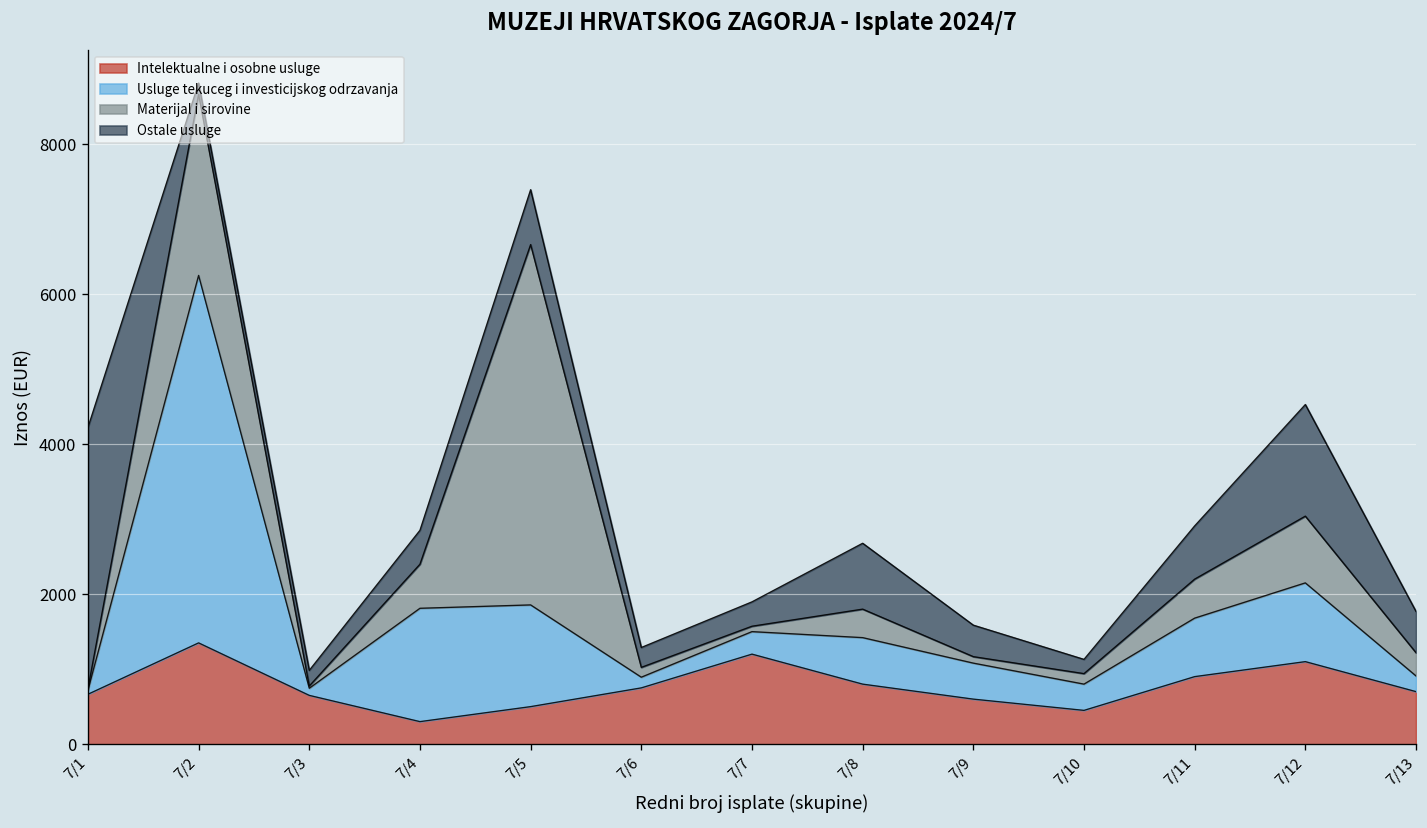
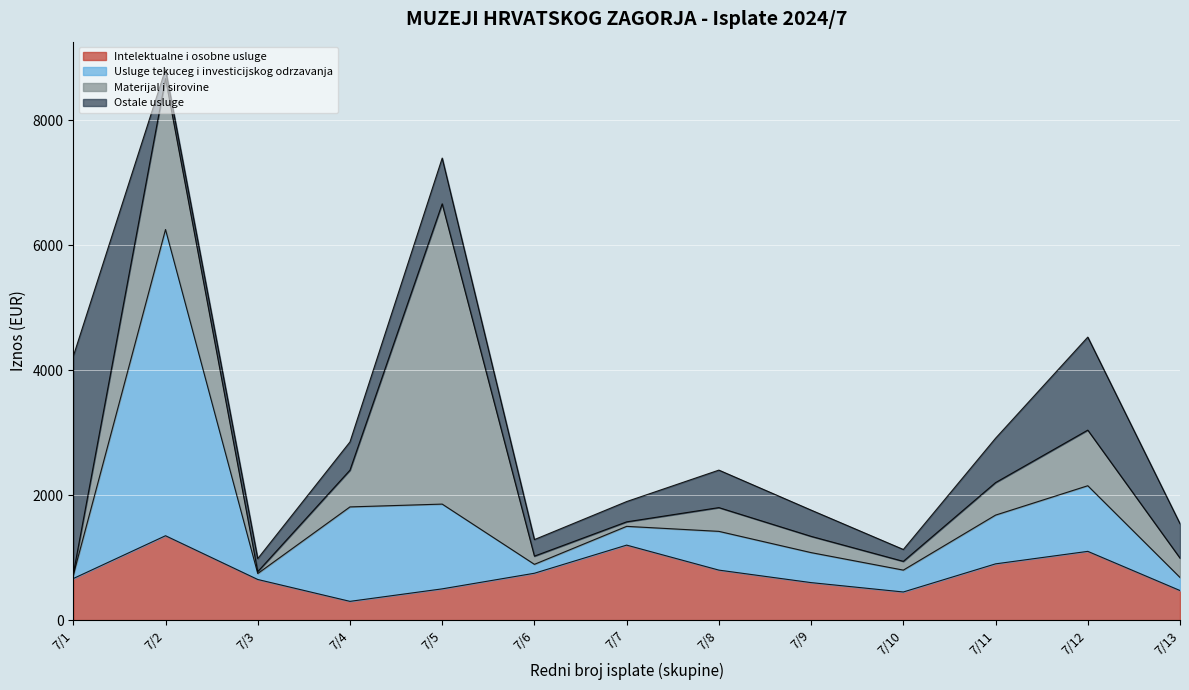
Ostale usluge, 7/8: 900 -> 600
Materijal i sirovine, 7/9: 100 -> 300
Intelektualne i osobne usluge, 7/13: 700 -> 500
